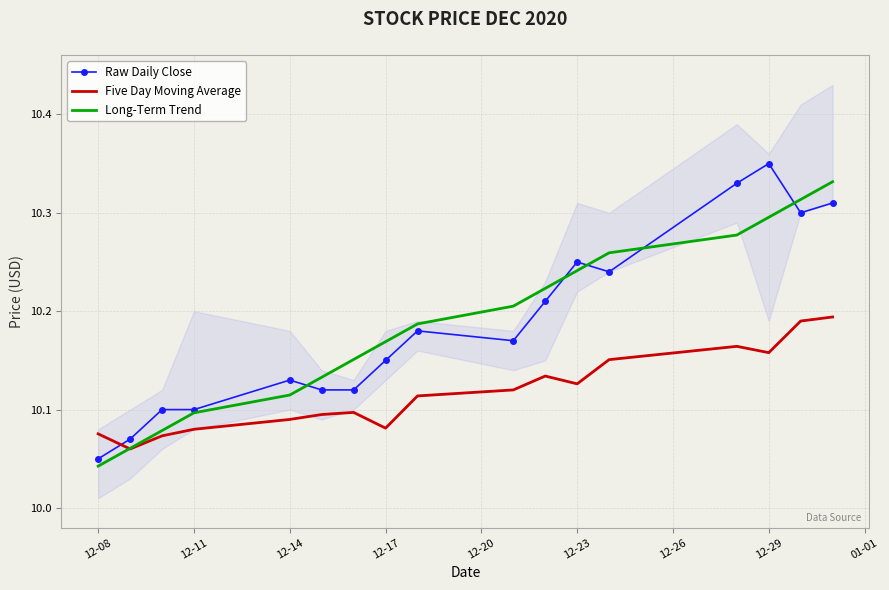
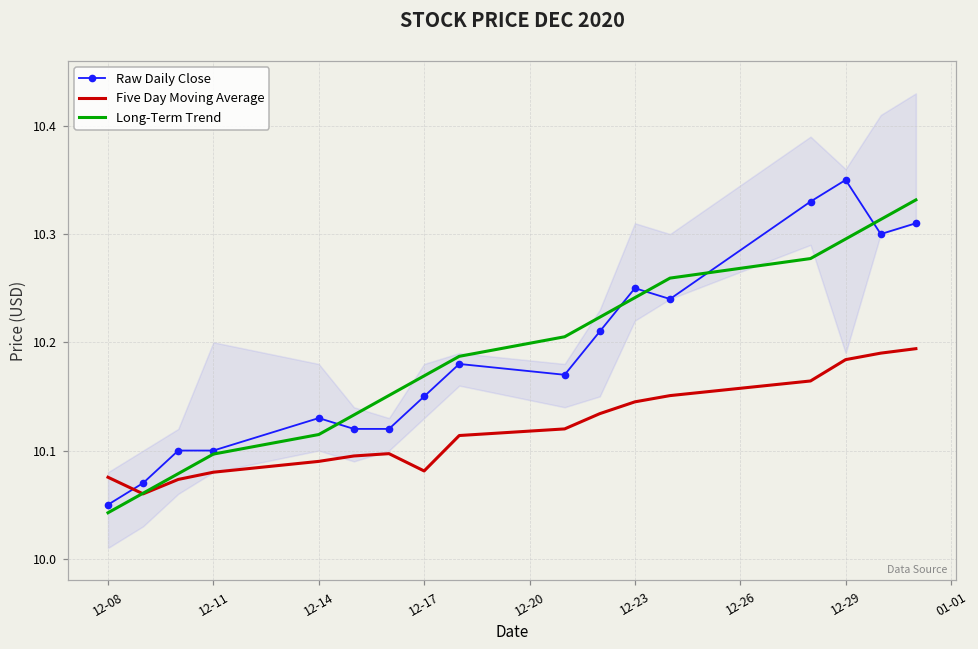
Five Day Moving Average, 12-23: 10.13 -> 10.14
Five Day Moving Average, 12-29: 10.16 -> 10.18
